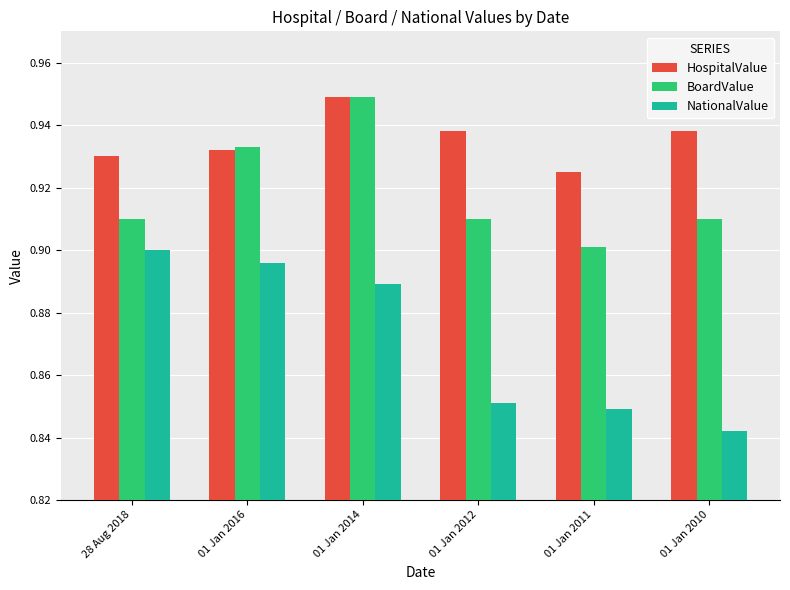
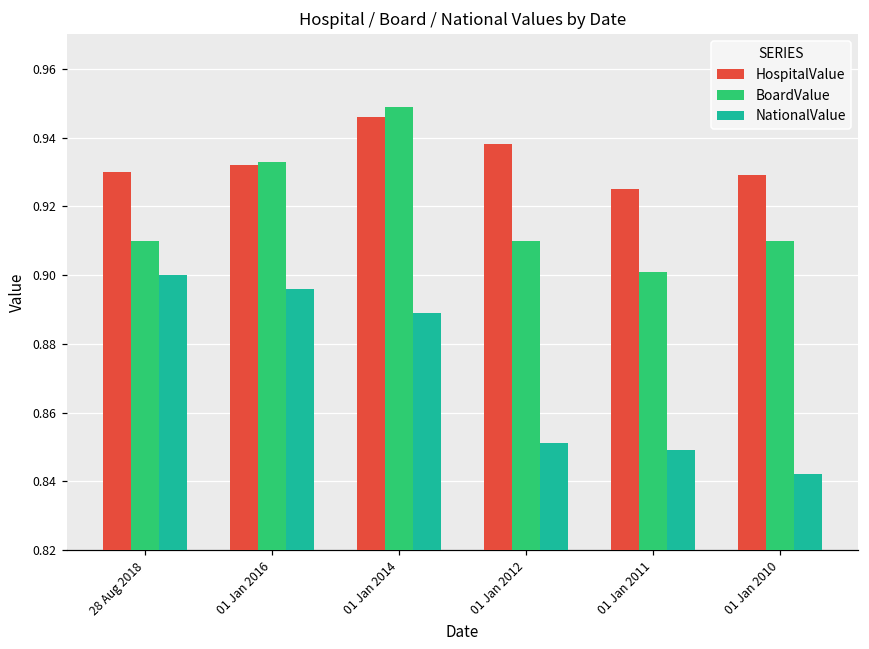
HospitalValue, 01 Jan 2014: 0.949 -> 0.946
HospitalValue, 01 Jan 2010: 0.938 -> 0.929
